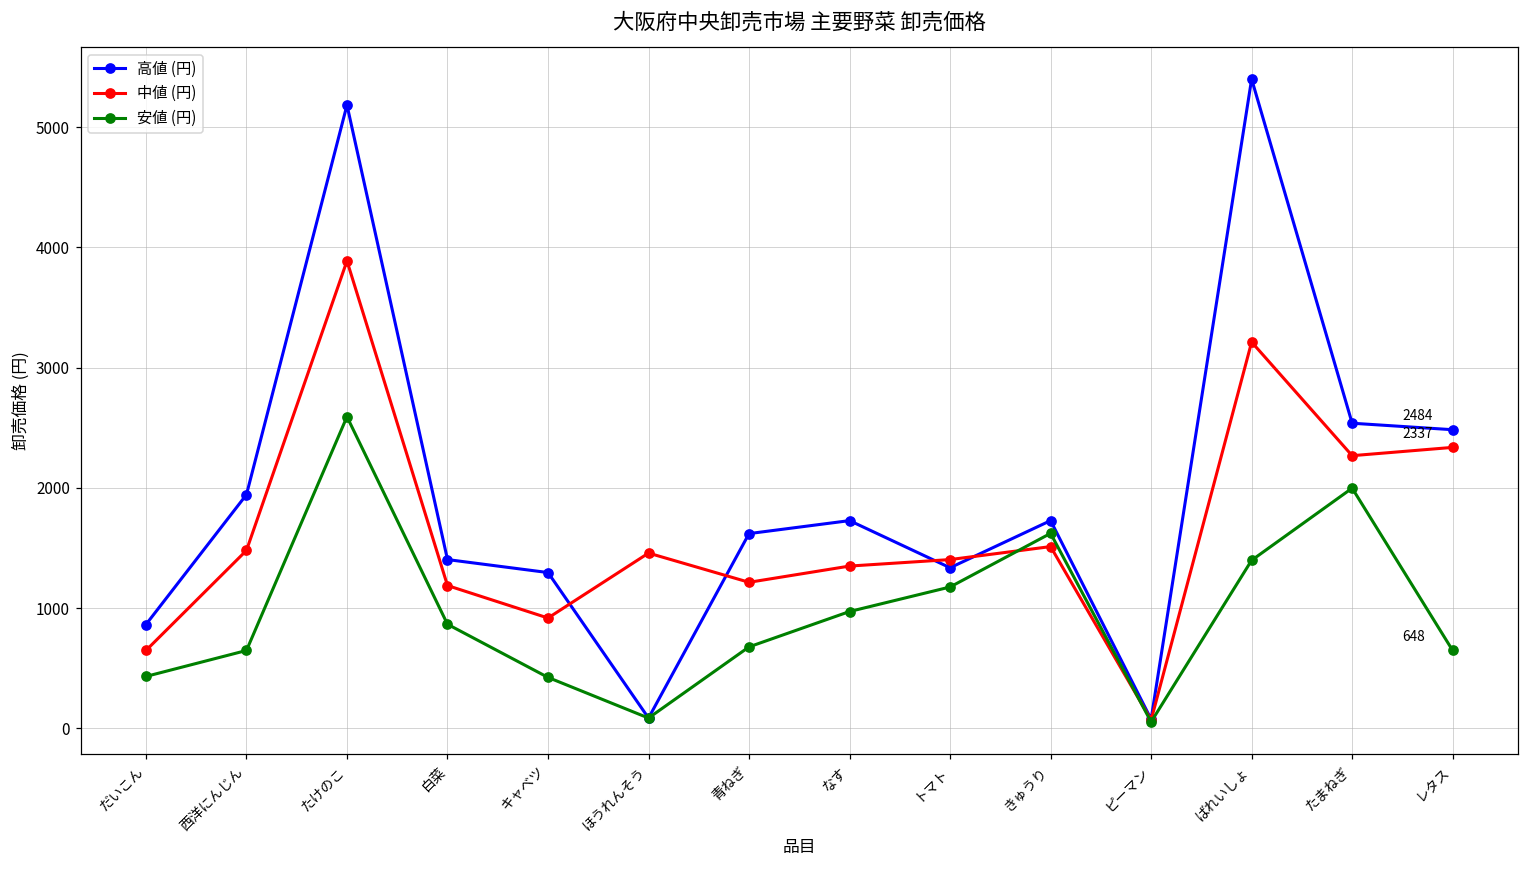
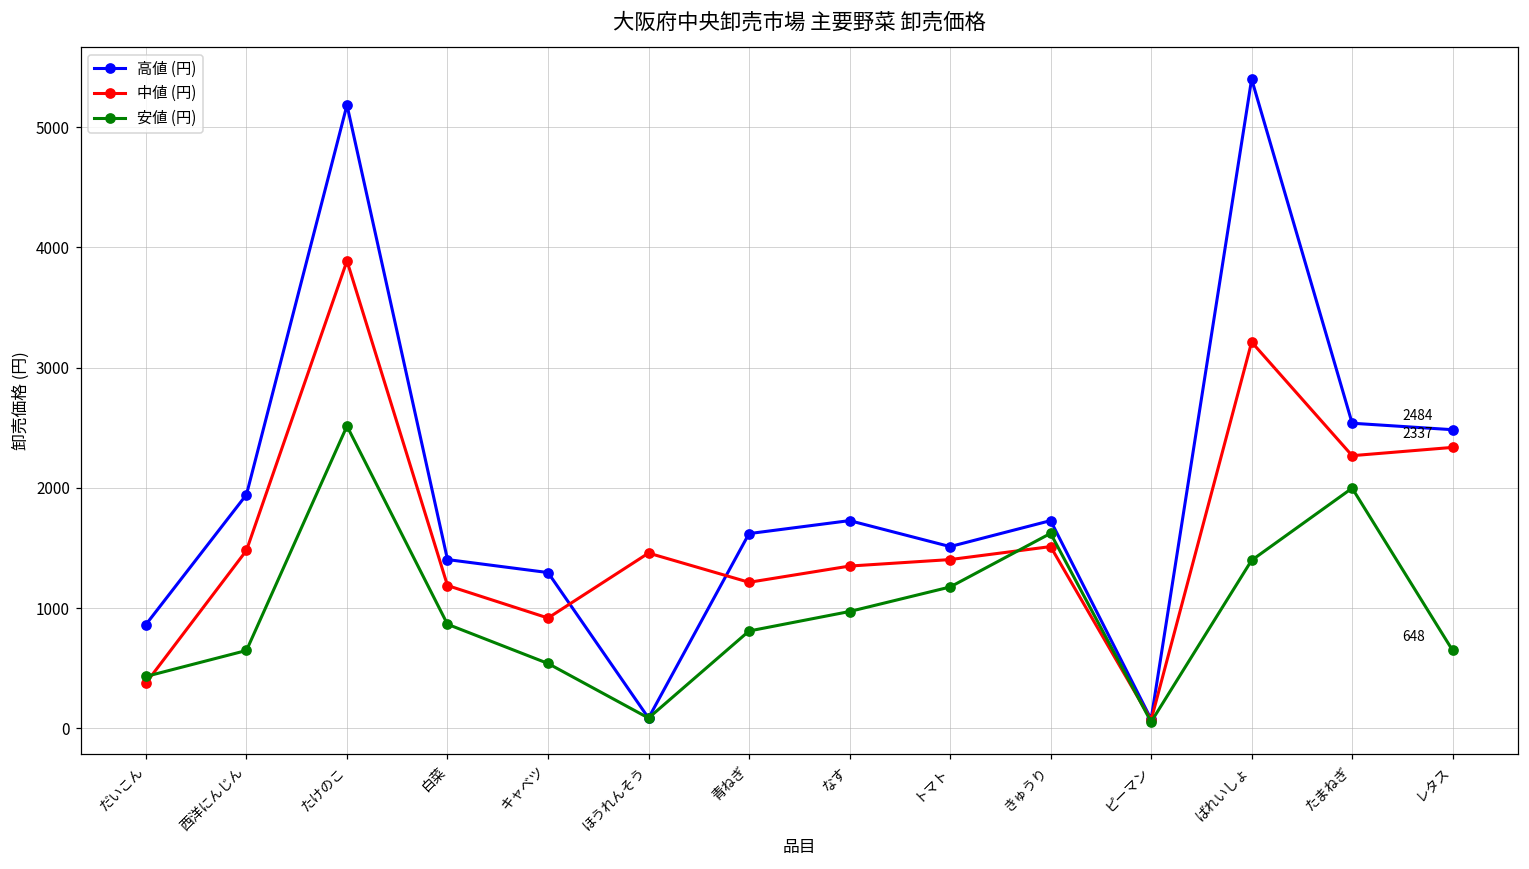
中値 (円), だいこん: 650 -> 380
安値 (円), たけのこ: 2590 -> 2510
安値 (円), キャベツ: 420 -> 540
安値 (円), 青ねぎ: 680 -> 810
高値 (円), トマト: 1340 -> 1510
